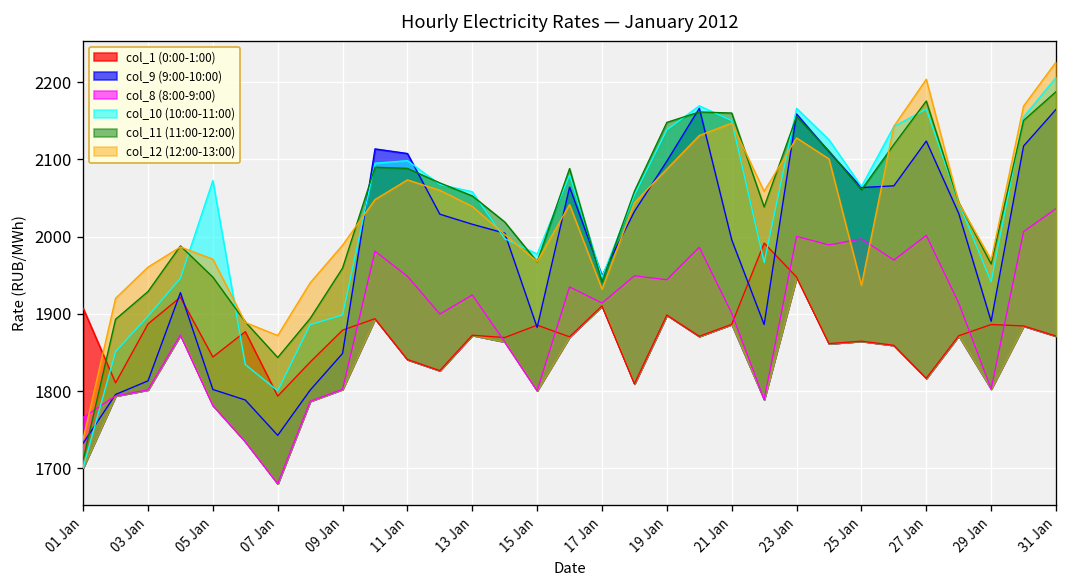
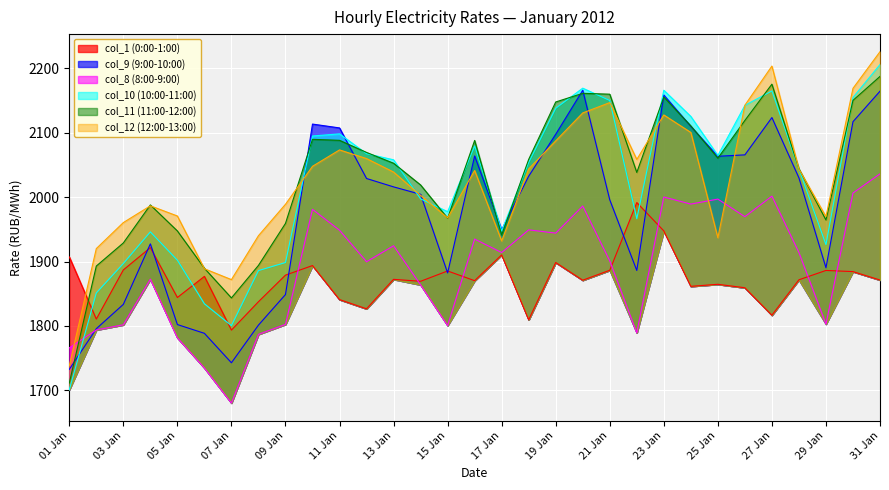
col_9 (9:00-10:00), 03 Jan: 1810 -> 1830
col_10 (10:00-11:00), 05 Jan: 2070 -> 1900
col_10 (10:00-11:00), 29 Jan: 1940 -> 1930
